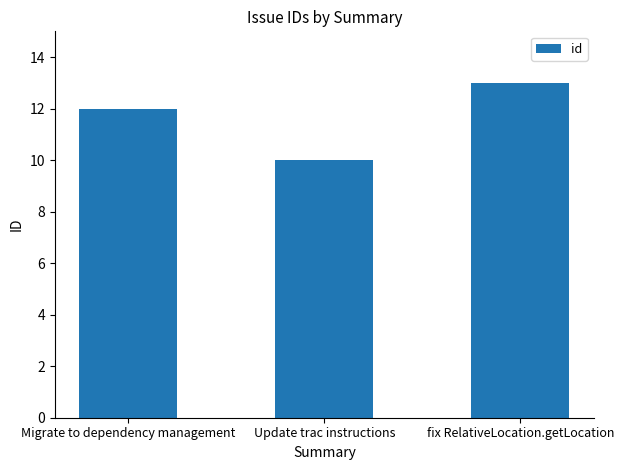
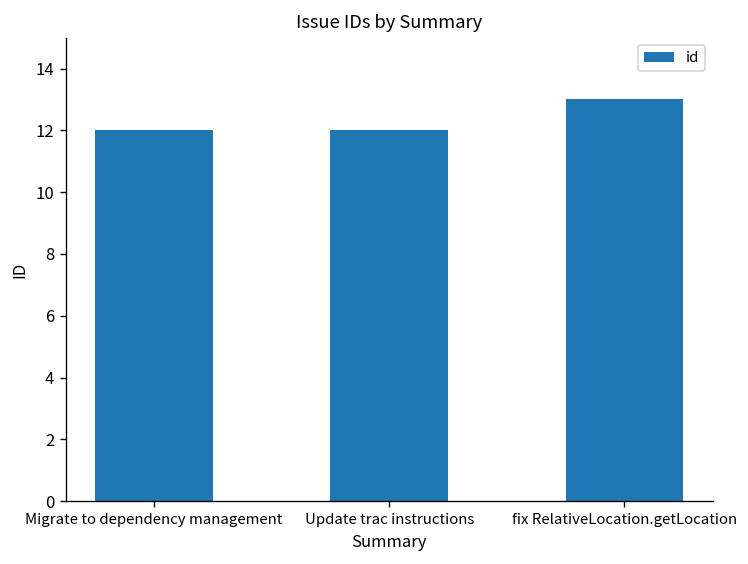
Update trac instructions: 10 -> 12
